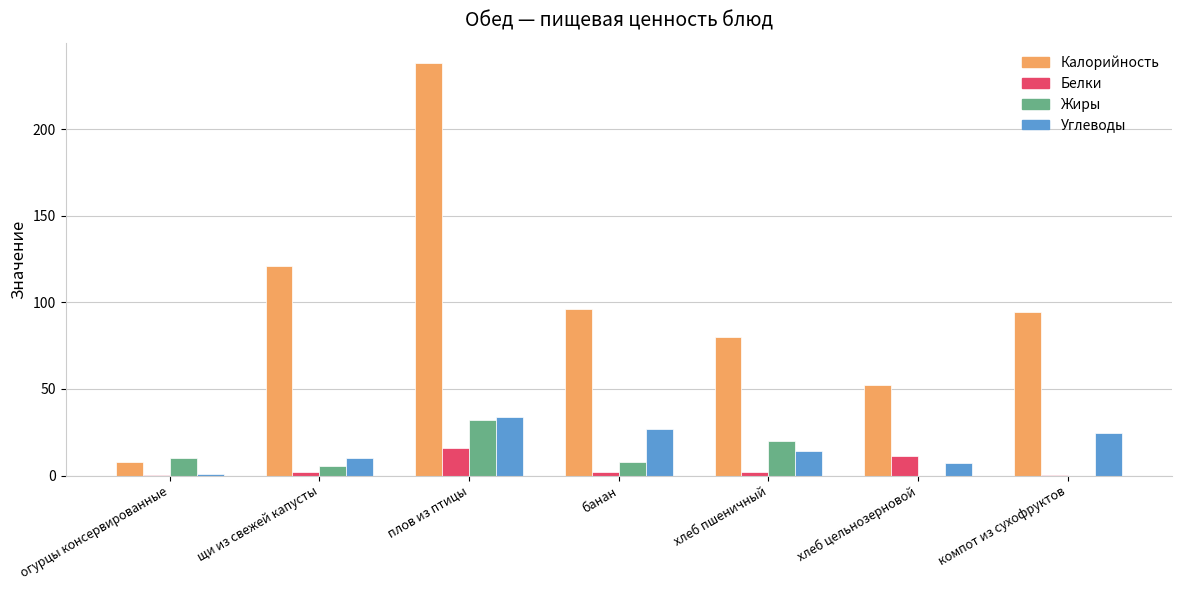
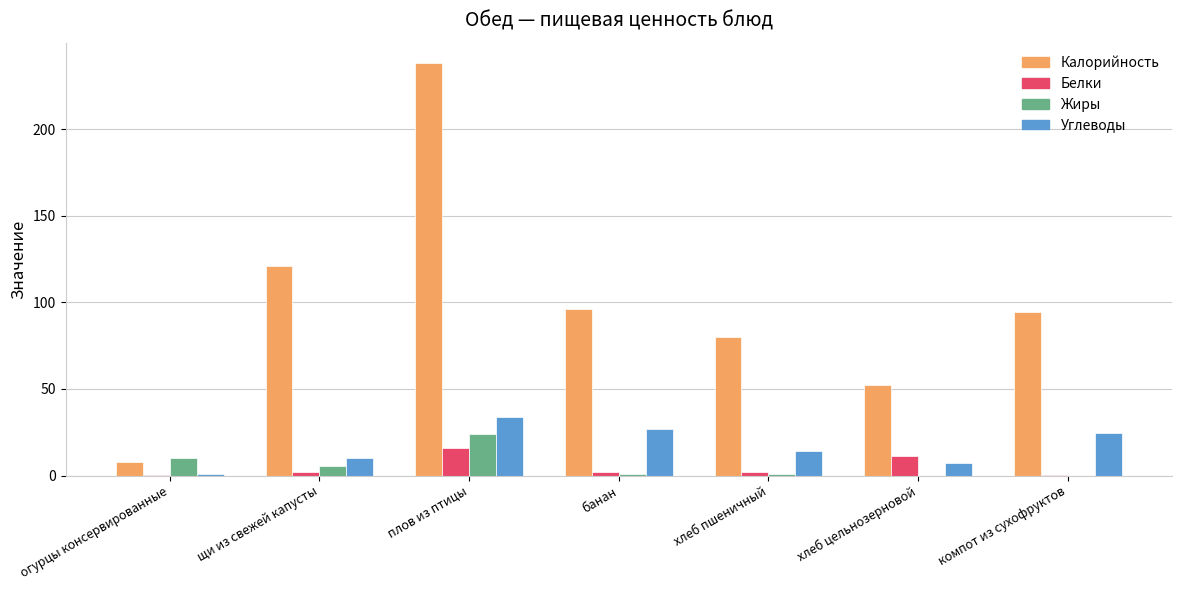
Жиры, плов из птицы: 32 -> 24
Жиры, банан: 8 -> 1
Жиры, хлеб пшеничный: 20 -> 1
